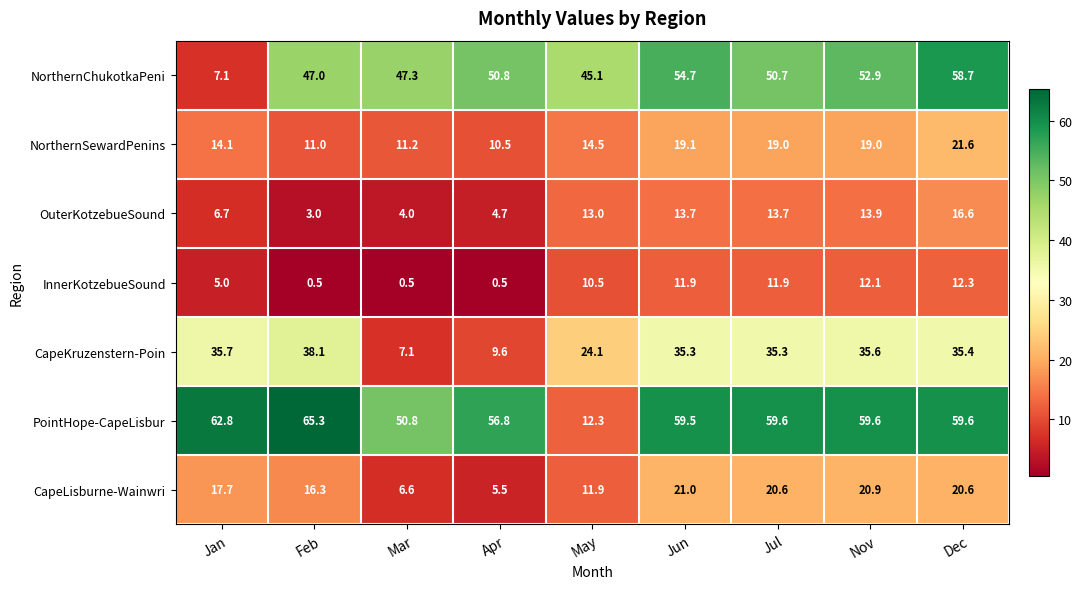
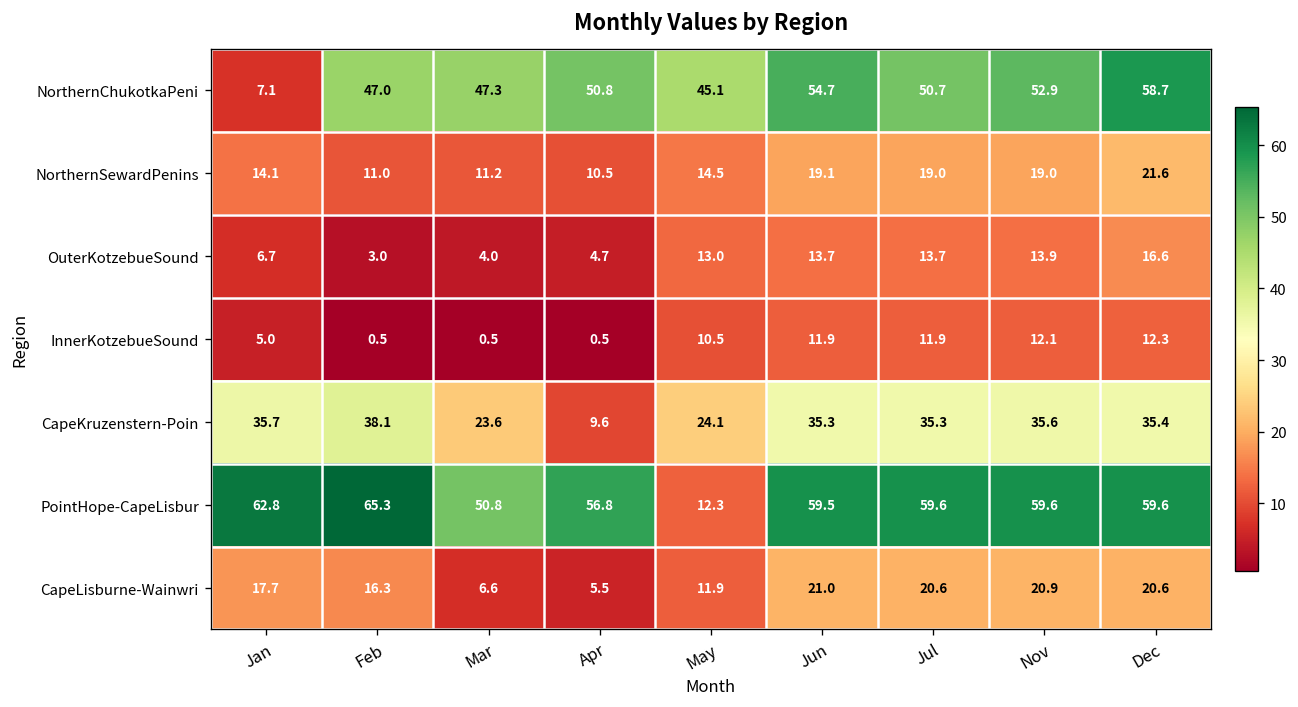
CapeKruzenstern-Poin, Mar: 7.1 -> 23.6
